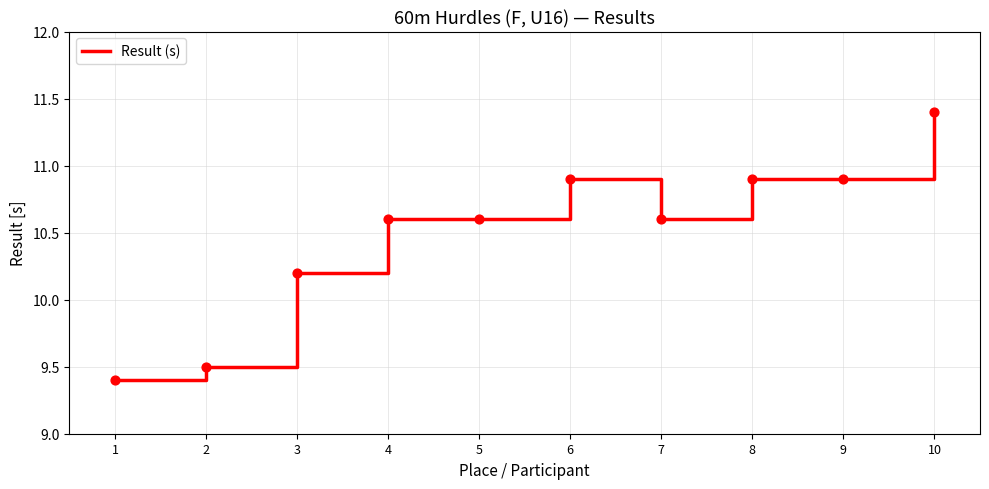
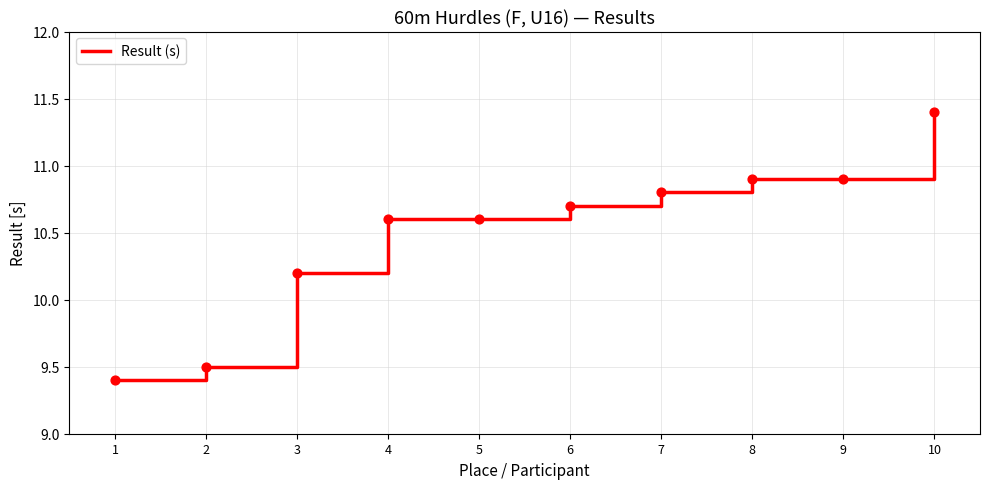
6: 10.9 -> 10.7
7: 10.6 -> 10.8
